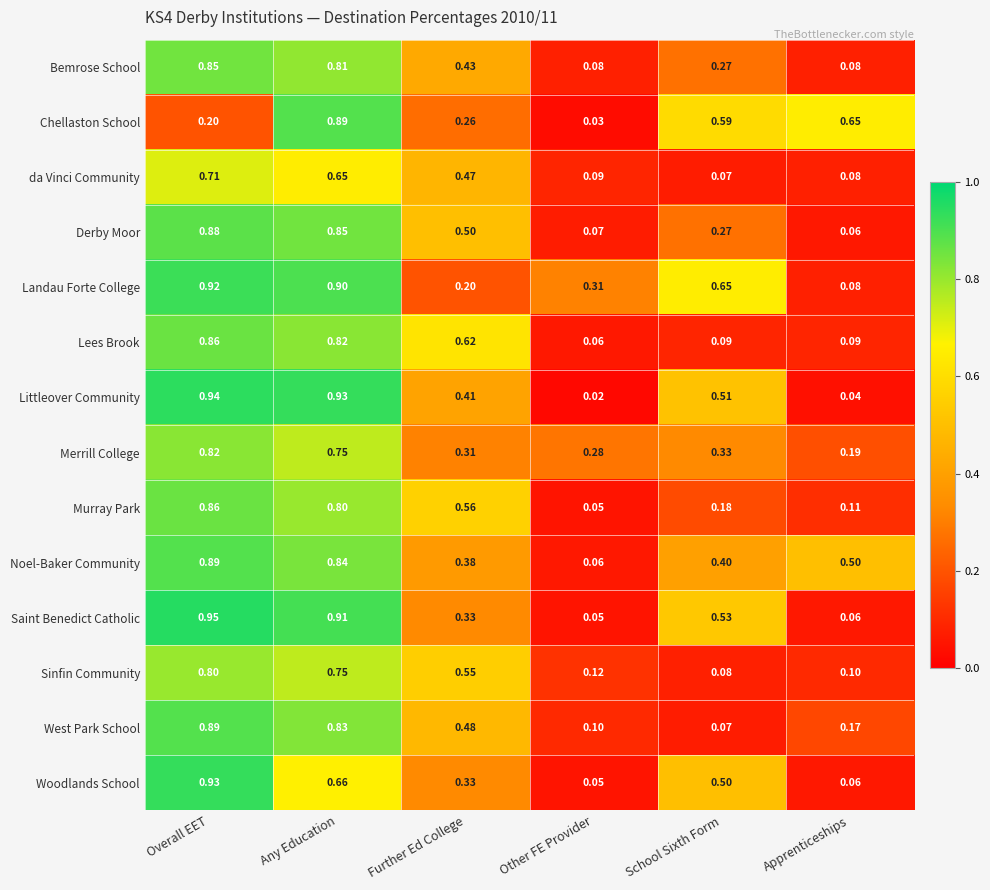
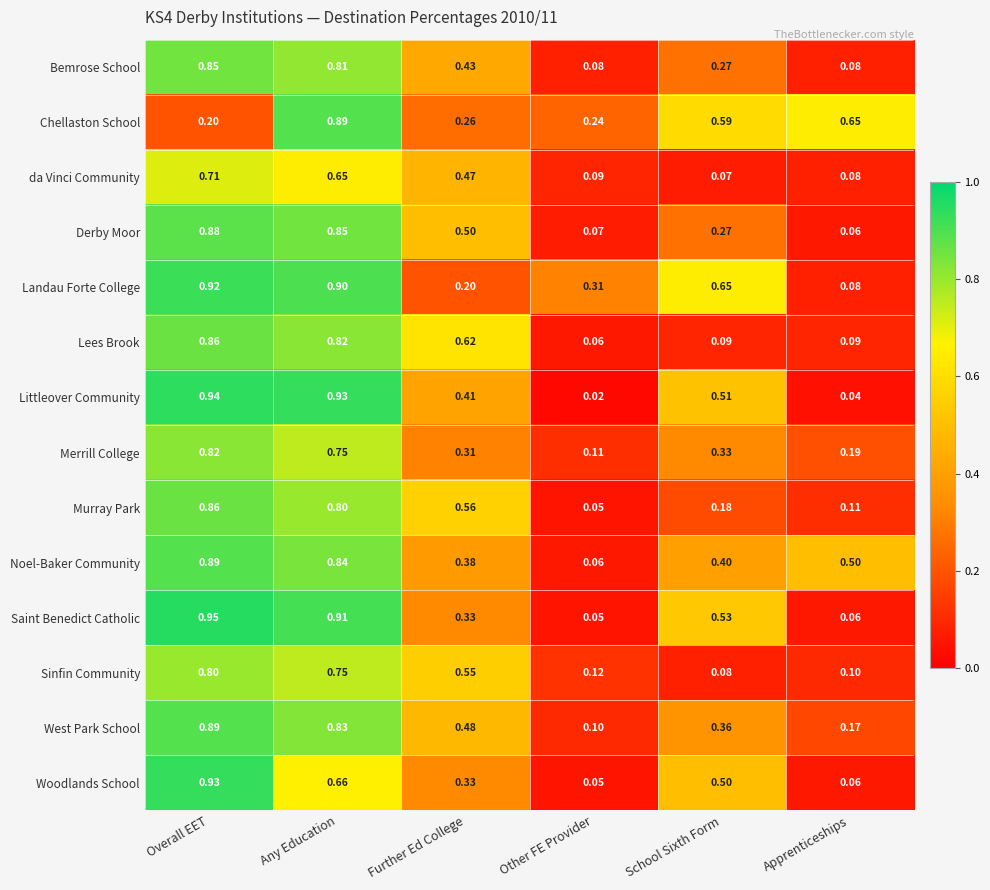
Chellaston School, Other FE Provider: 0.03 -> 0.24
Merrill College, Other FE Provider: 0.28 -> 0.11
West Park School, School Sixth Form: 0.07 -> 0.36
